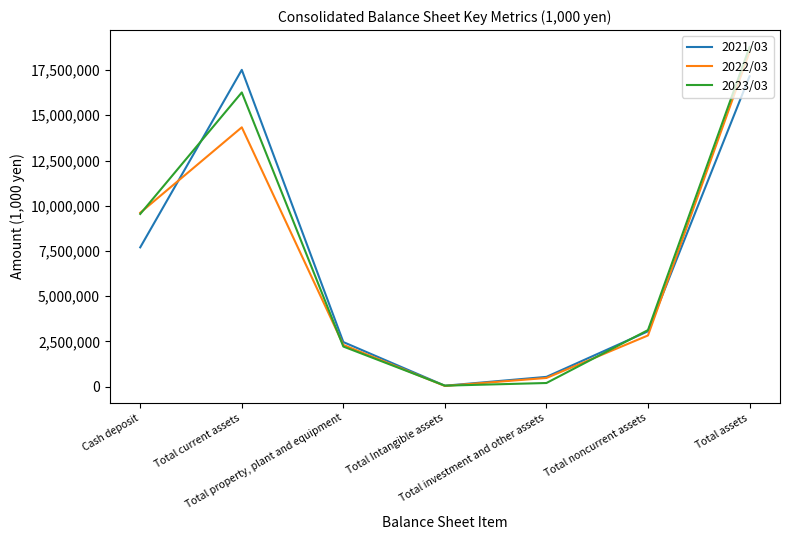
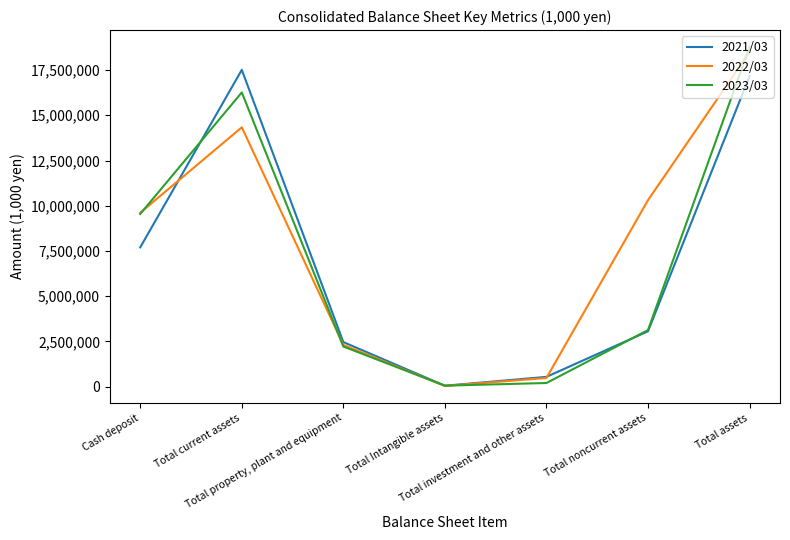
2022/03, Total noncurrent assets: 2,800,000 -> 10,300,000
